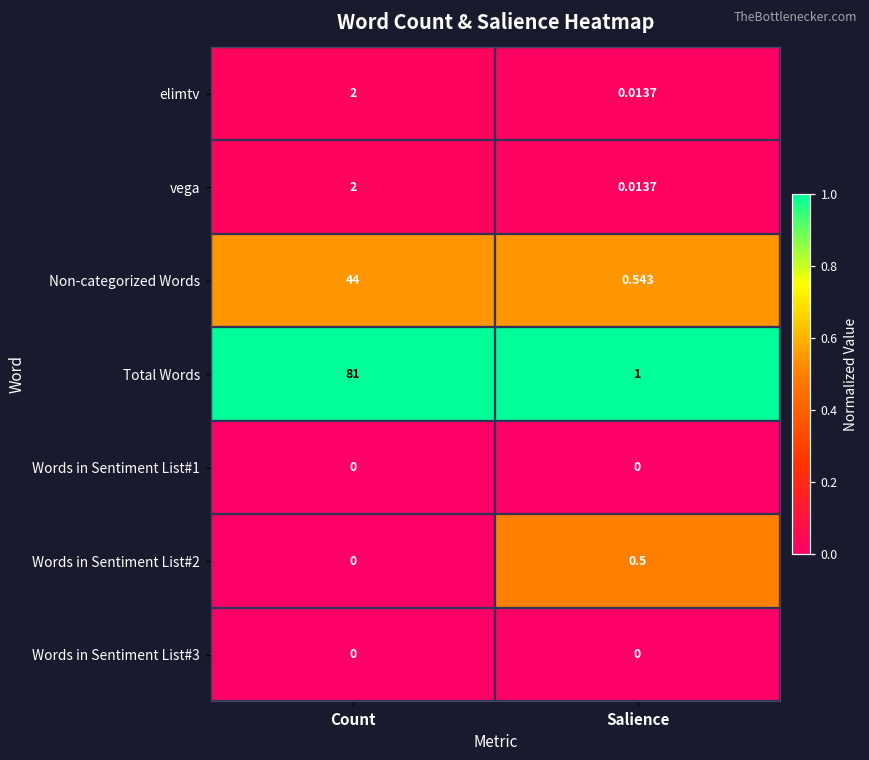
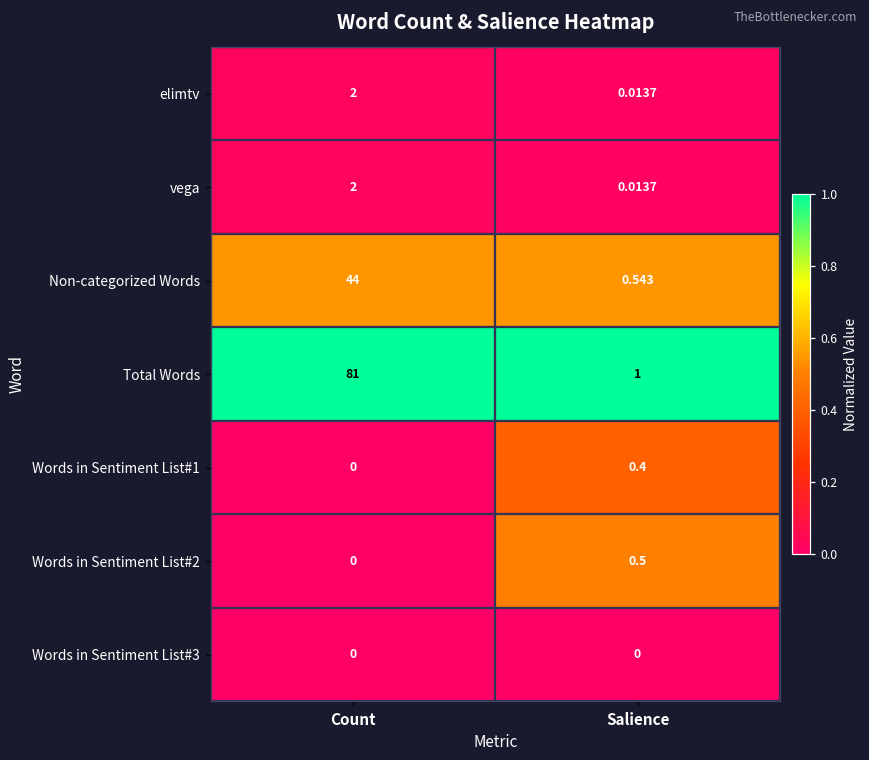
Words in Sentiment List#1, Salience: 0 -> 0.4
